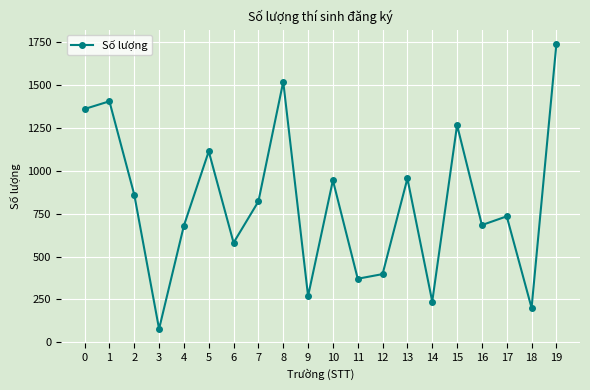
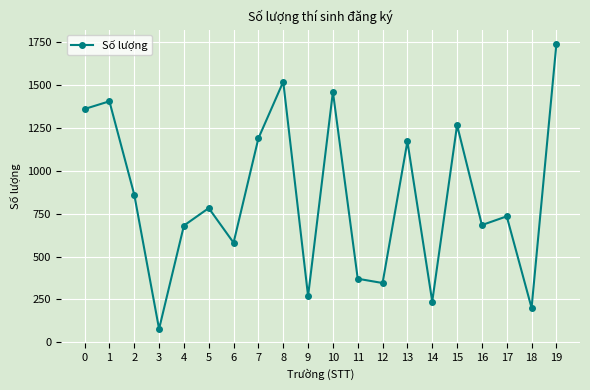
5: 1110 -> 780
7: 820 -> 1190
10: 950 -> 1460
12: 400 -> 350
13: 960 -> 1170
